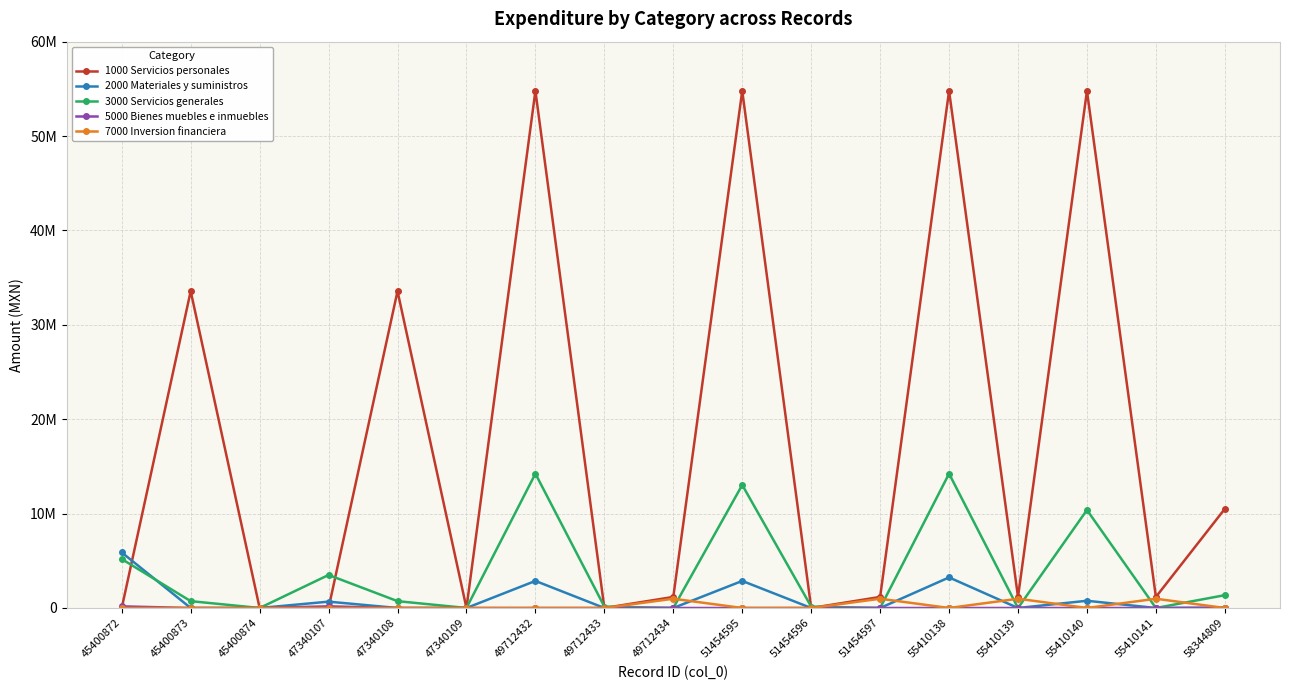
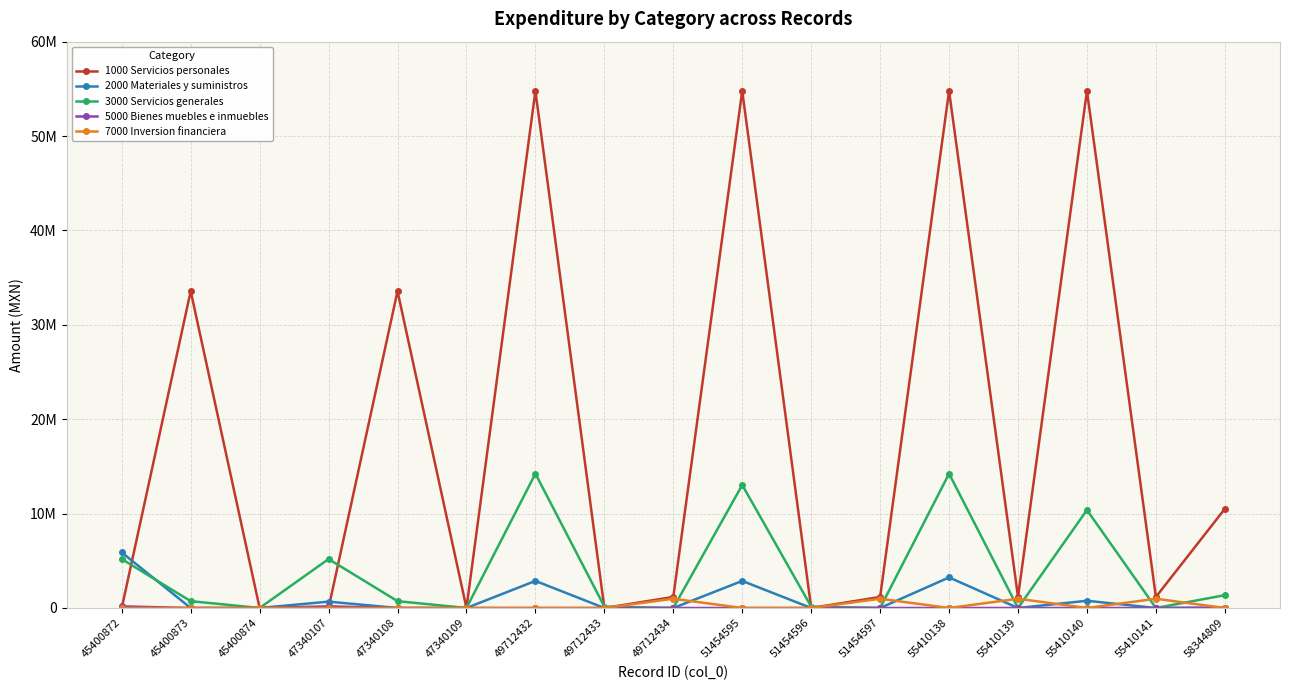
3000 Servicios generales, 47340107: 3000000 -> 5000000
